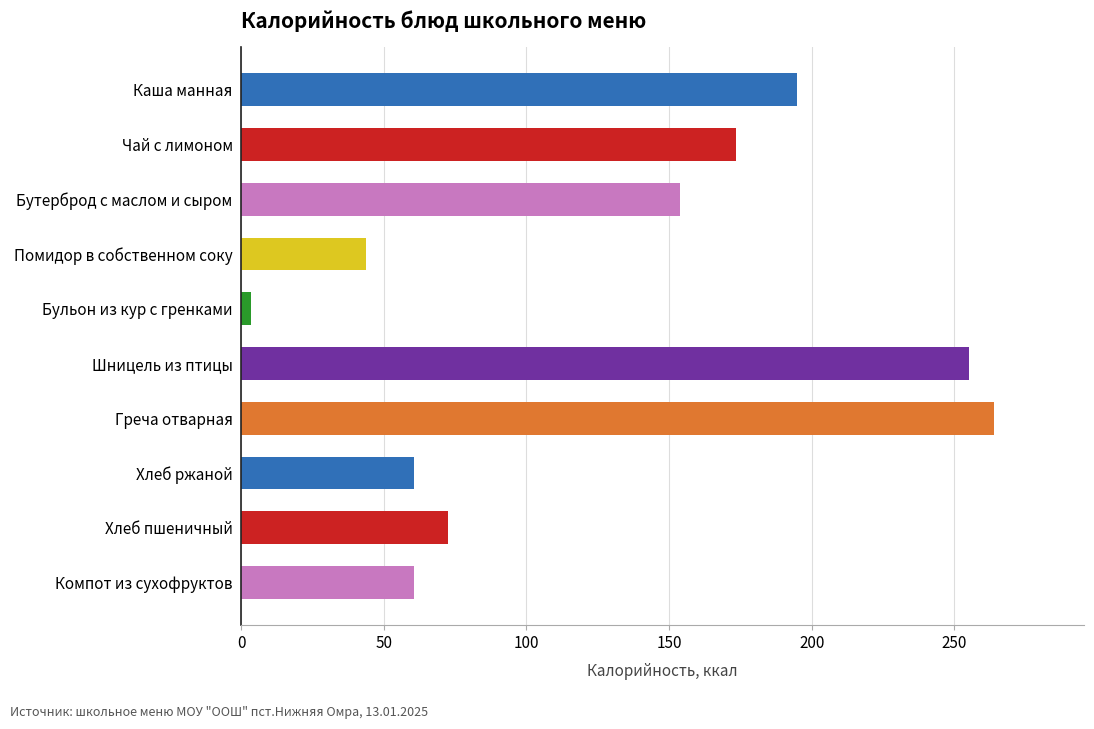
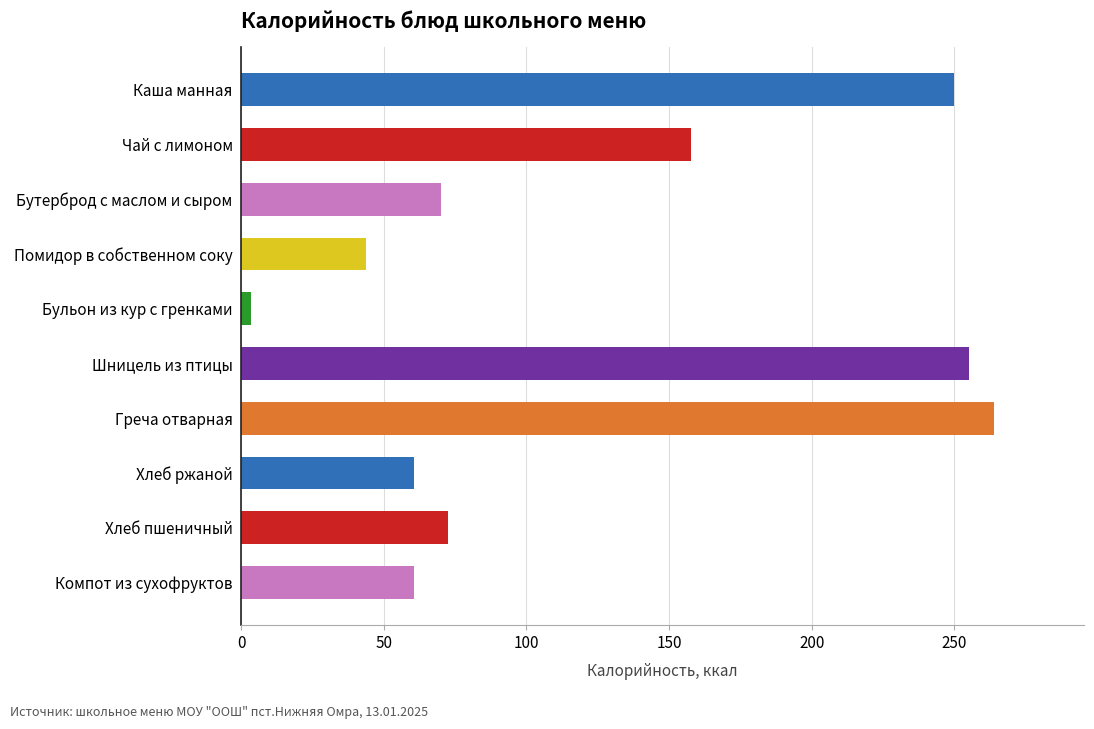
Каша манная: 195 -> 250
Чай с лимоном: 173 -> 158
Бутерброд с маслом и сыром: 154 -> 70
